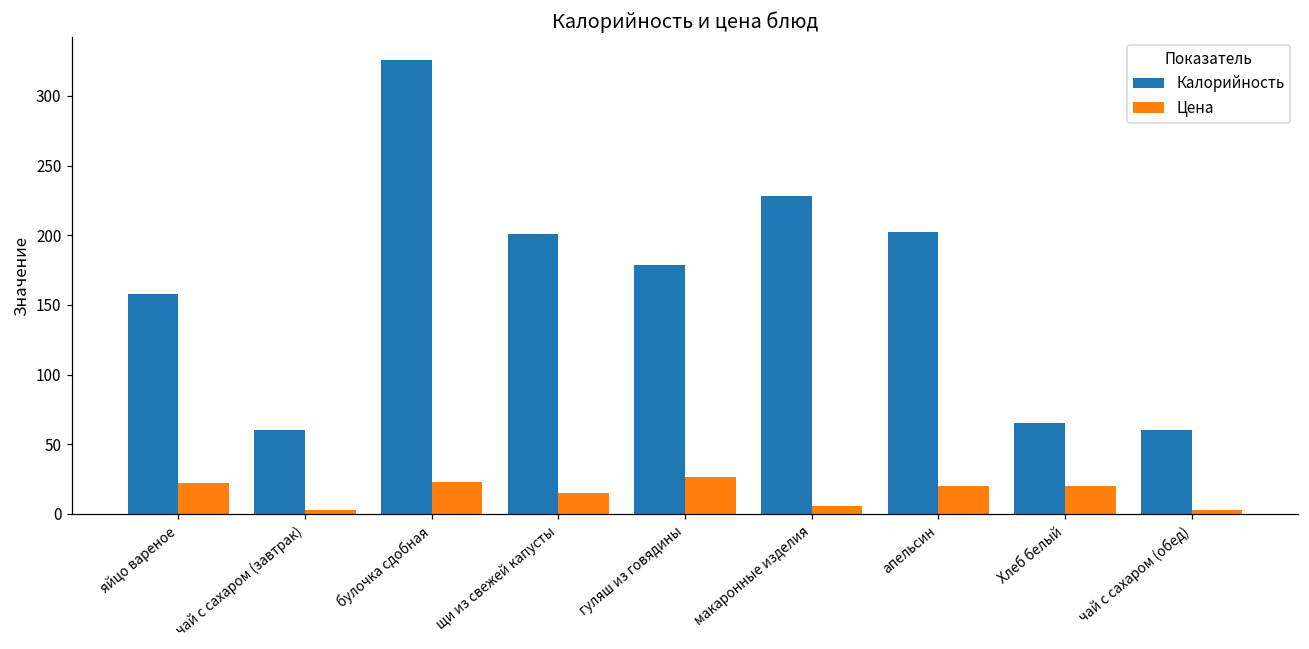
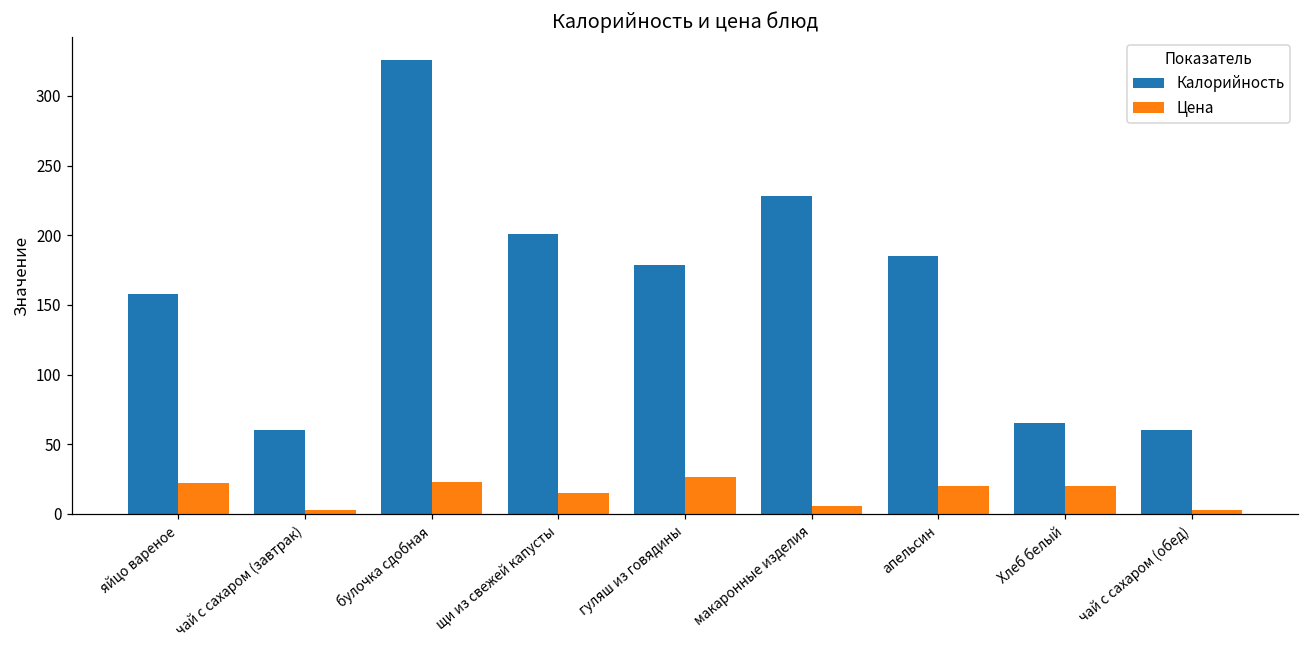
Калорийность, апельсин: 202 -> 185
